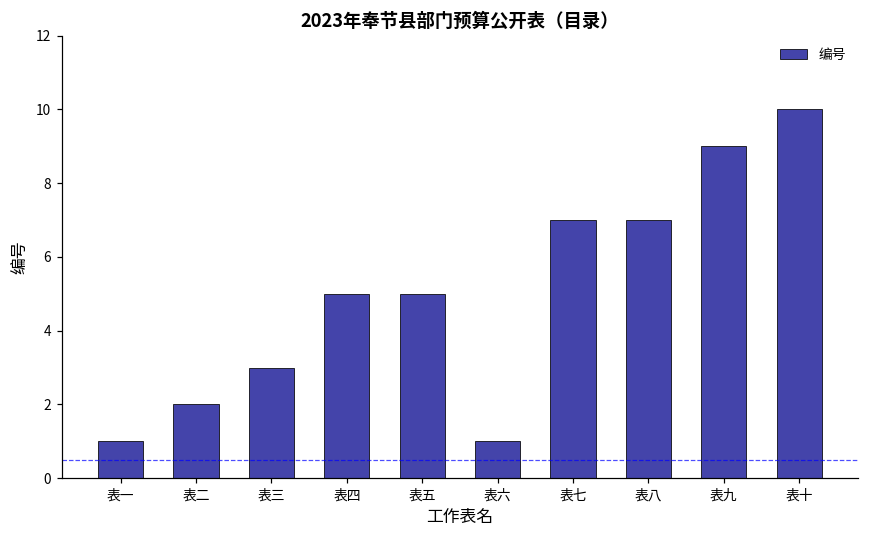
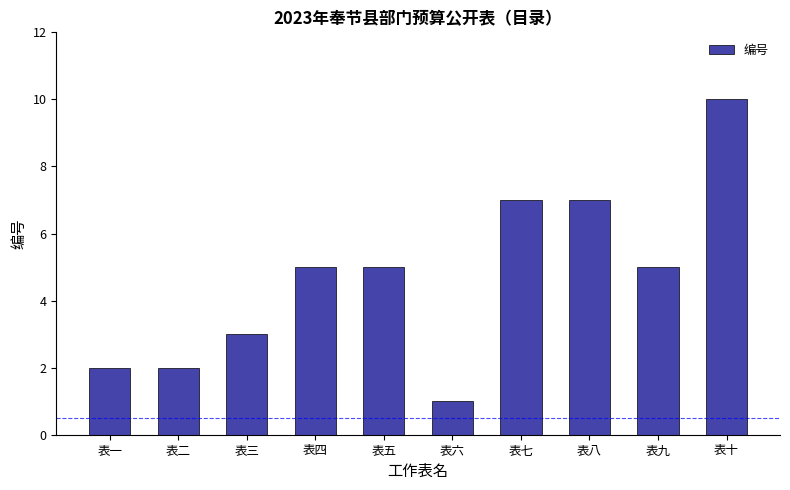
表一: 1 -> 2
表九: 9 -> 5
